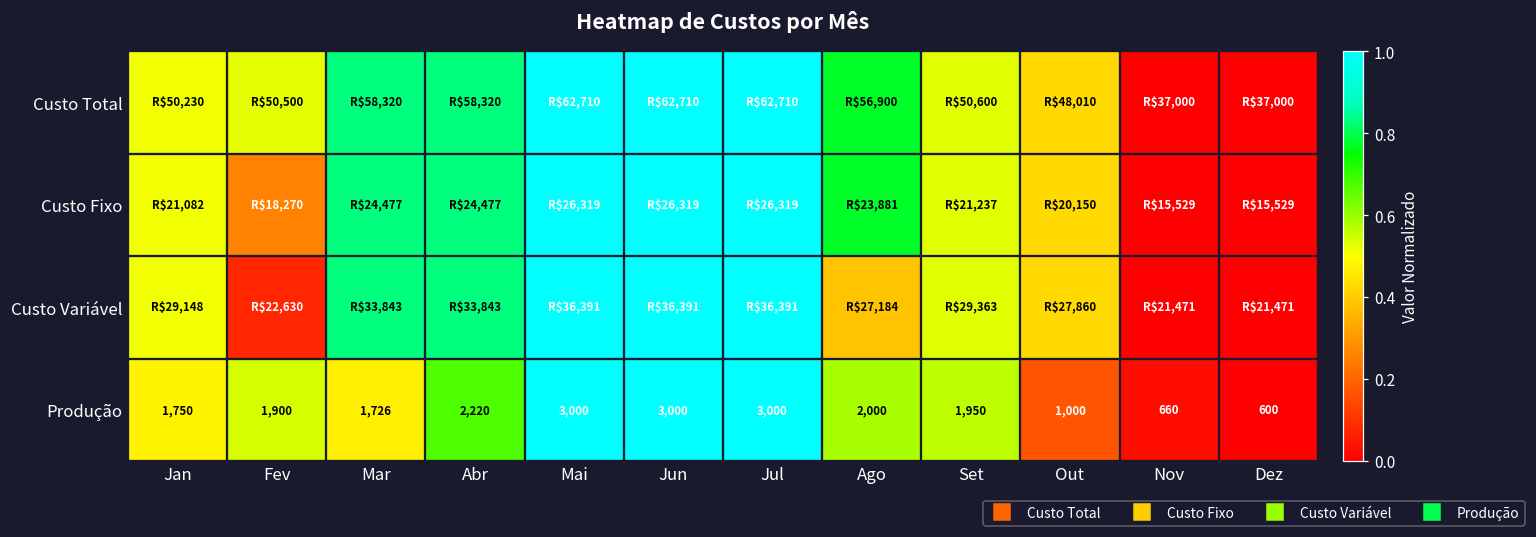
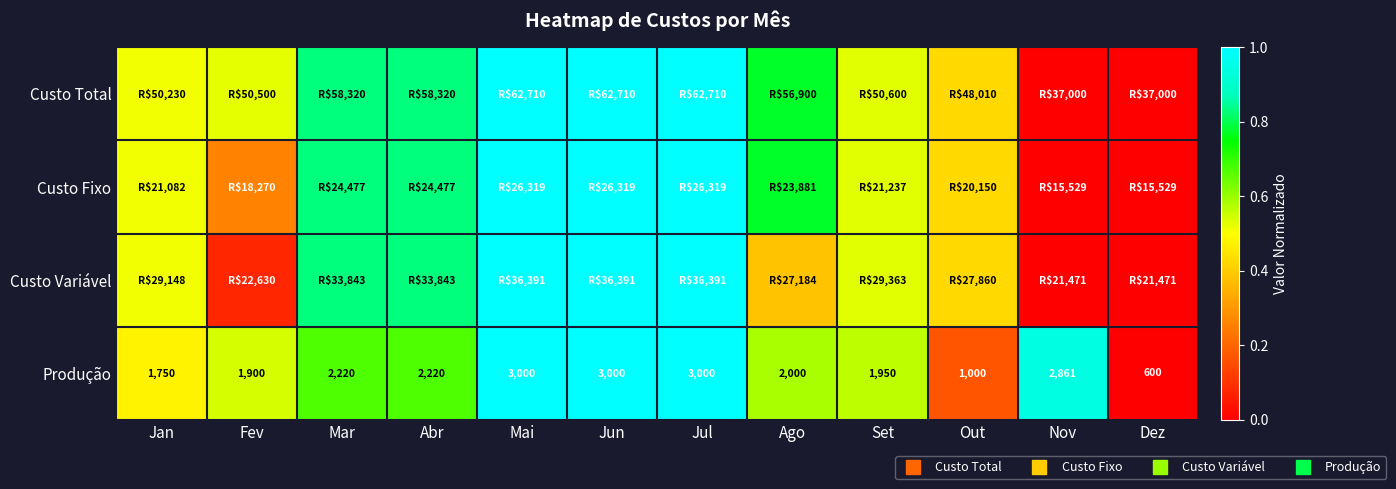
Produção, Mar: 1,726 -> 2,220
Produção, Nov: 660 -> 2,861
